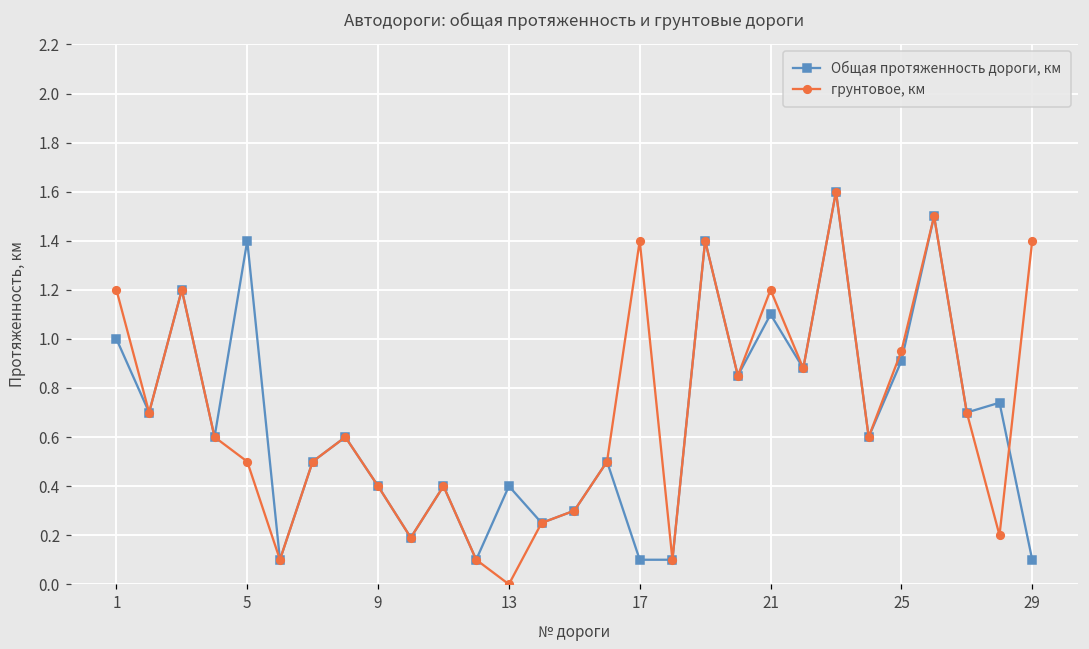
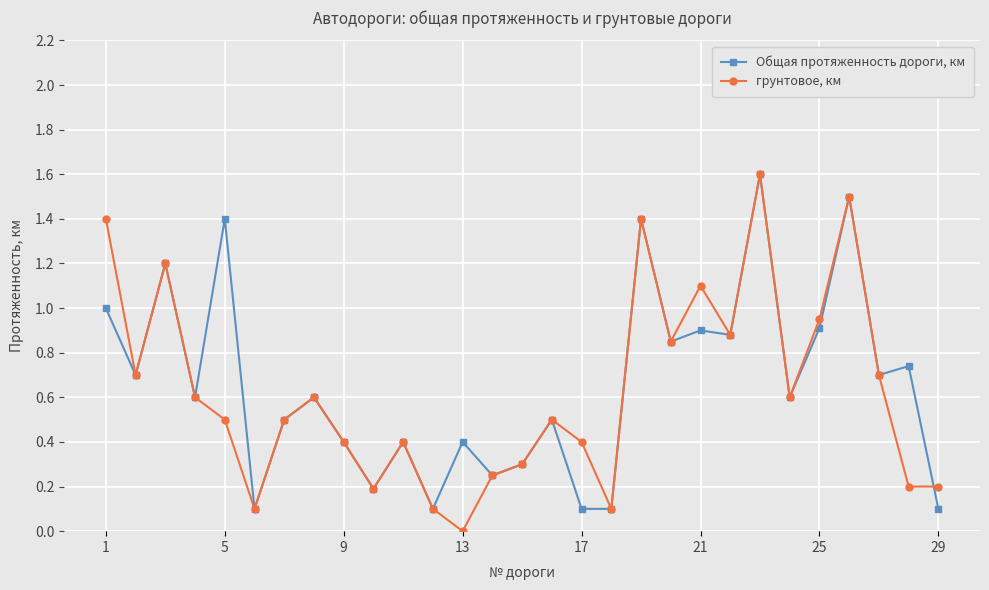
грунтовое, км, 1: 1.2 -> 1.4
грунтовое, км, 17: 1.4 -> 0.4
Общая протяженность дороги, км, 21: 1.1 -> 0.9
грунтовое, км, 21: 1.2 -> 1.1
грунтовое, км, 29: 1.4 -> 0.2
